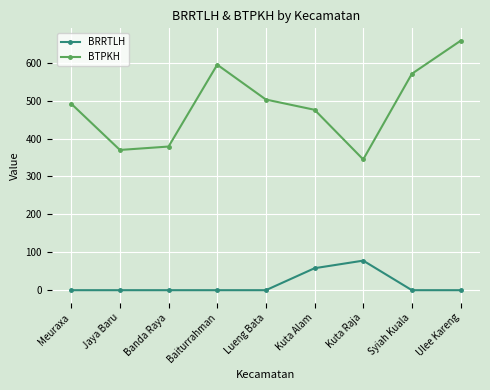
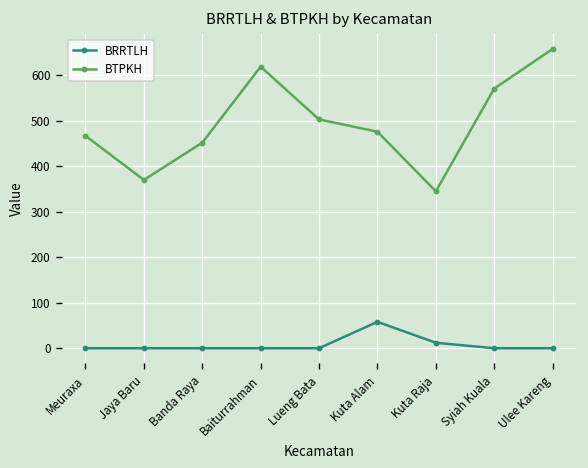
BTPKH, Meuraxa: 490 -> 470
BTPKH, Banda Raya: 380 -> 450
BTPKH, Baiturrahman: 600 -> 620
BRRTLH, Kuta Raja: 80 -> 10
